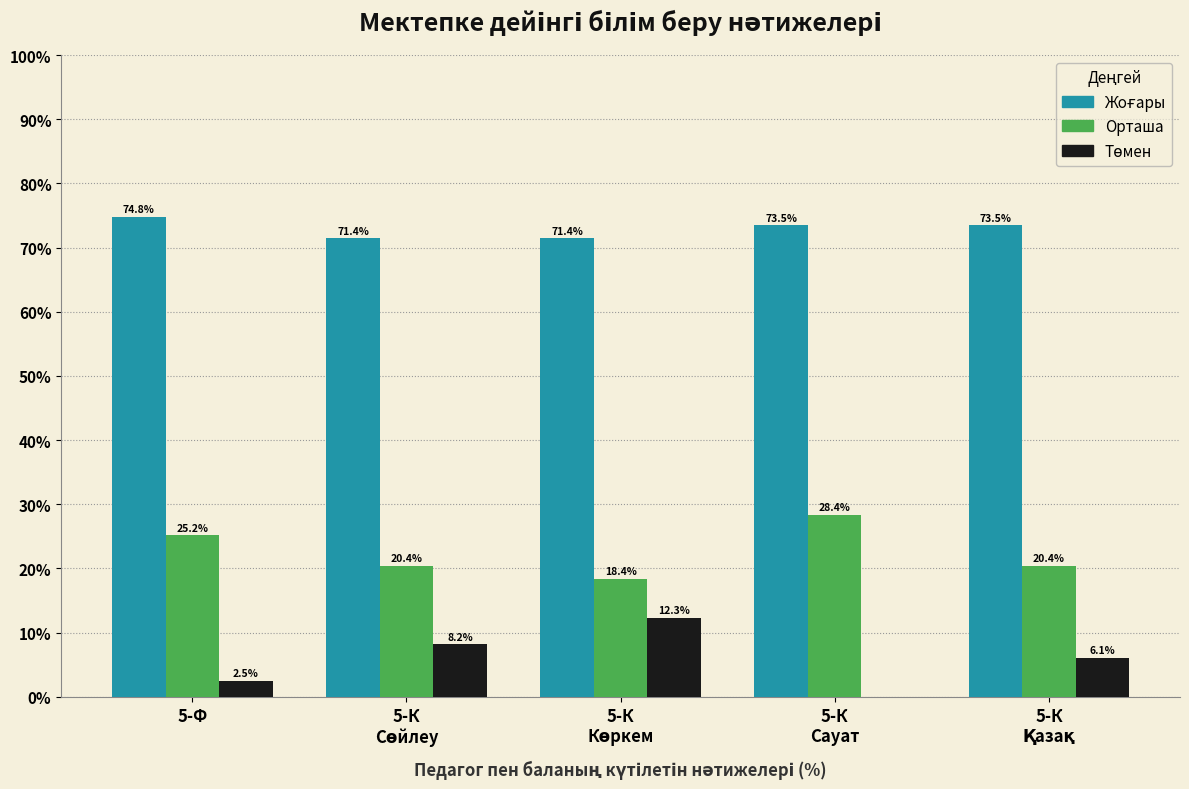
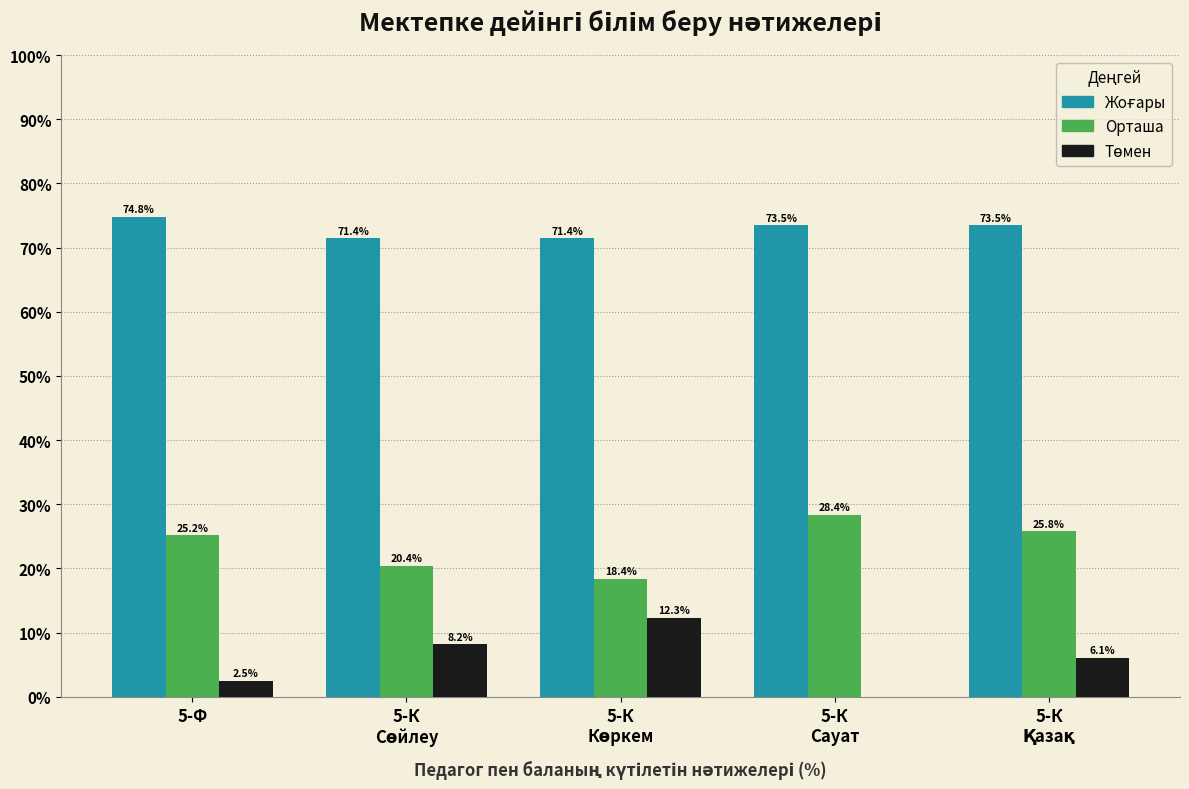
Орташа, 5-К Қазақ: 20.4% -> 25.8%
